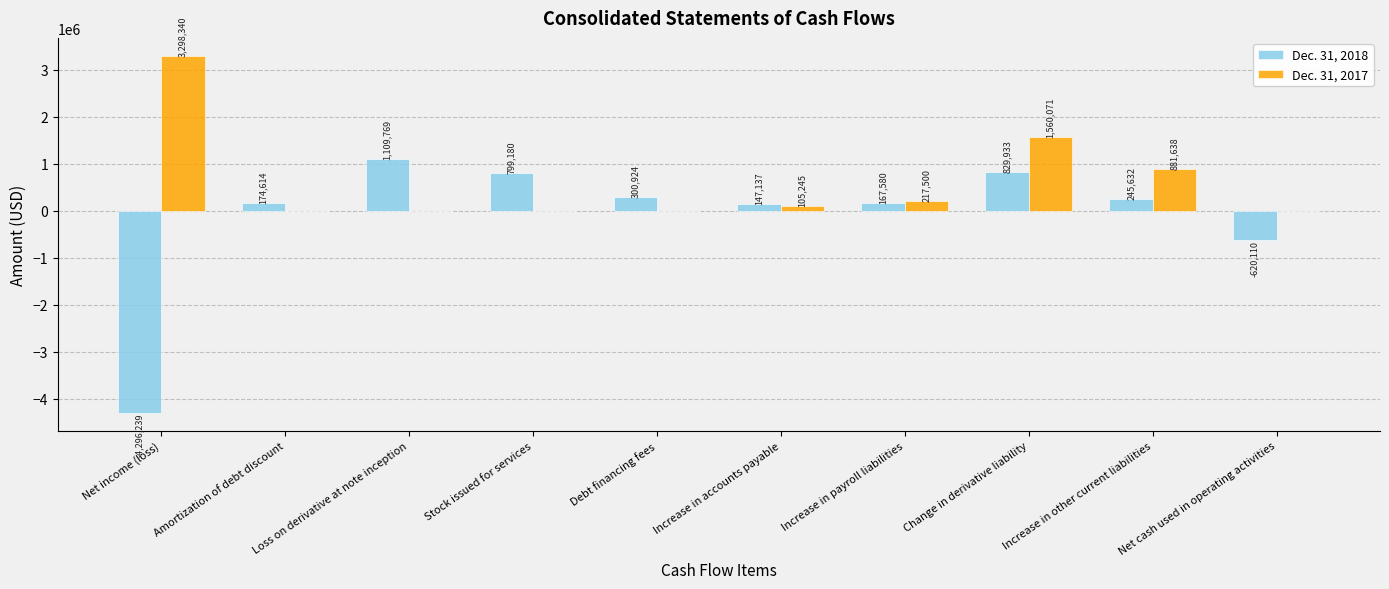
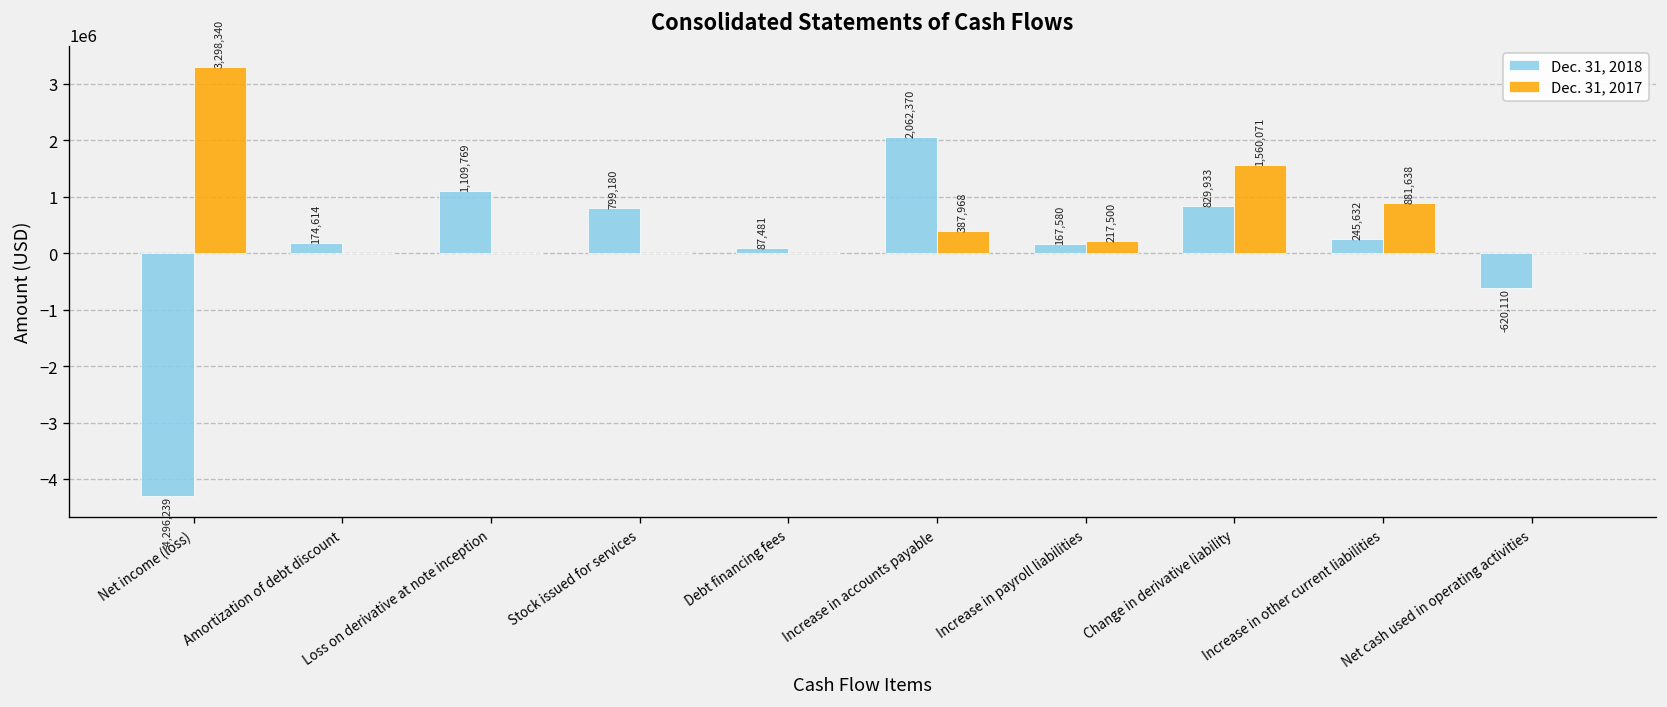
Dec. 31, 2018, Debt financing fees: 300,924 -> 87,481
Dec. 31, 2018, Increase in accounts payable: 147,137 -> 2,062,370
Dec. 31, 2017, Increase in accounts payable: 105,245 -> 387,968
